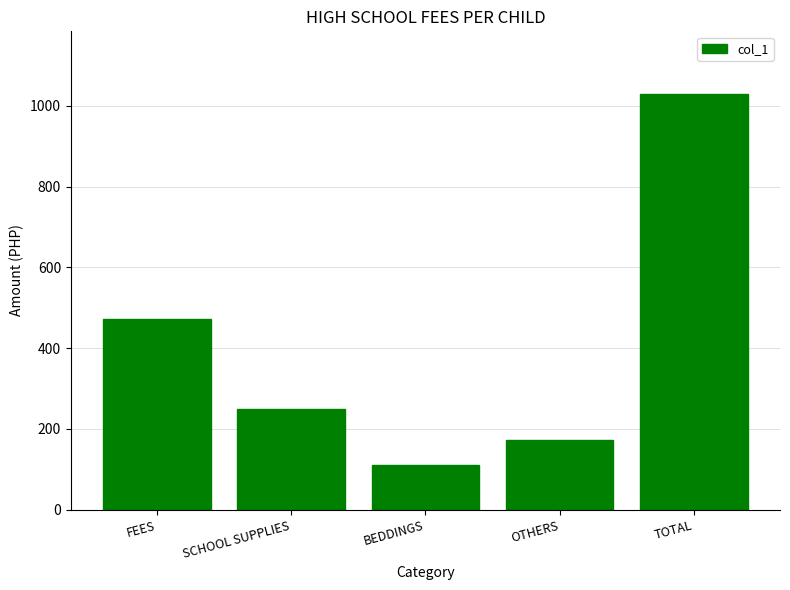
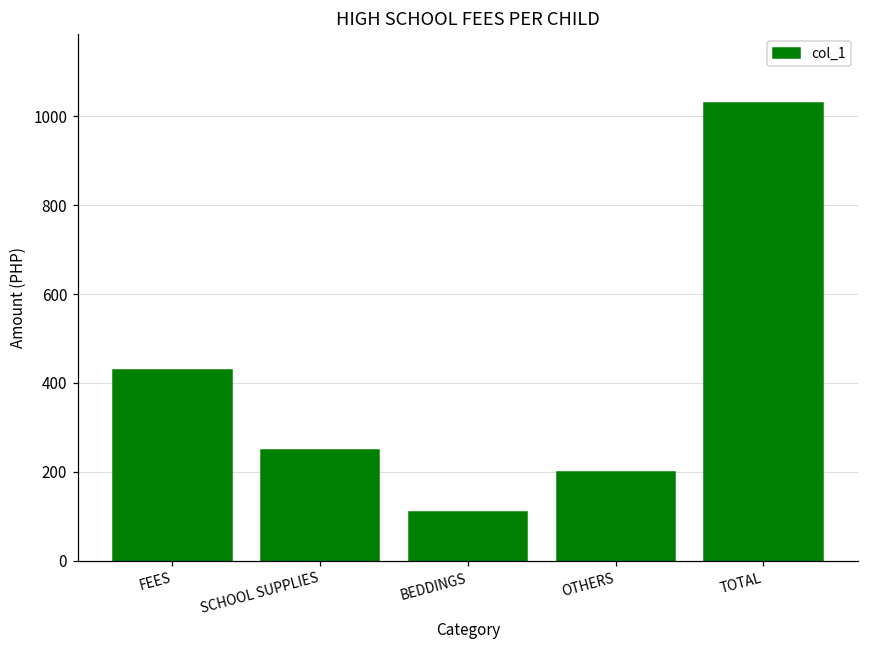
FEES: 470 -> 430
OTHERS: 170 -> 200
